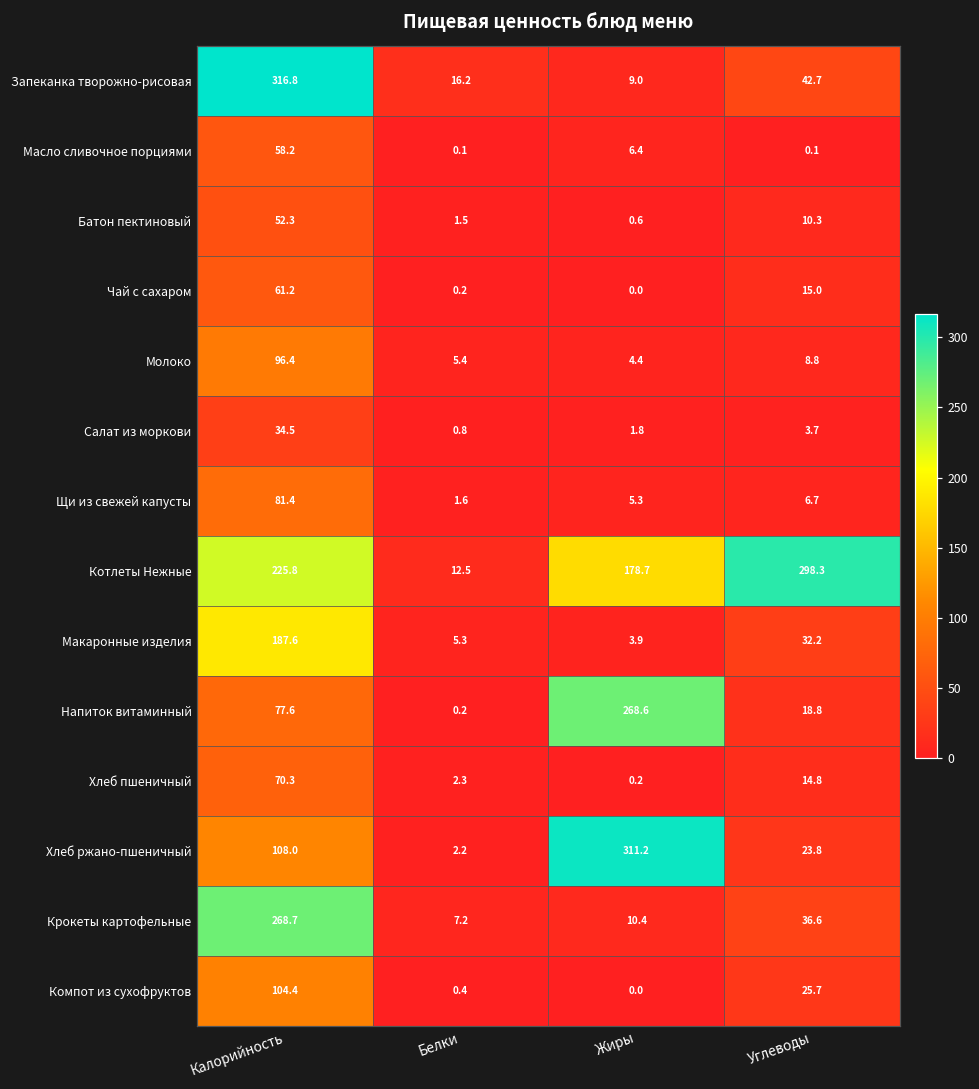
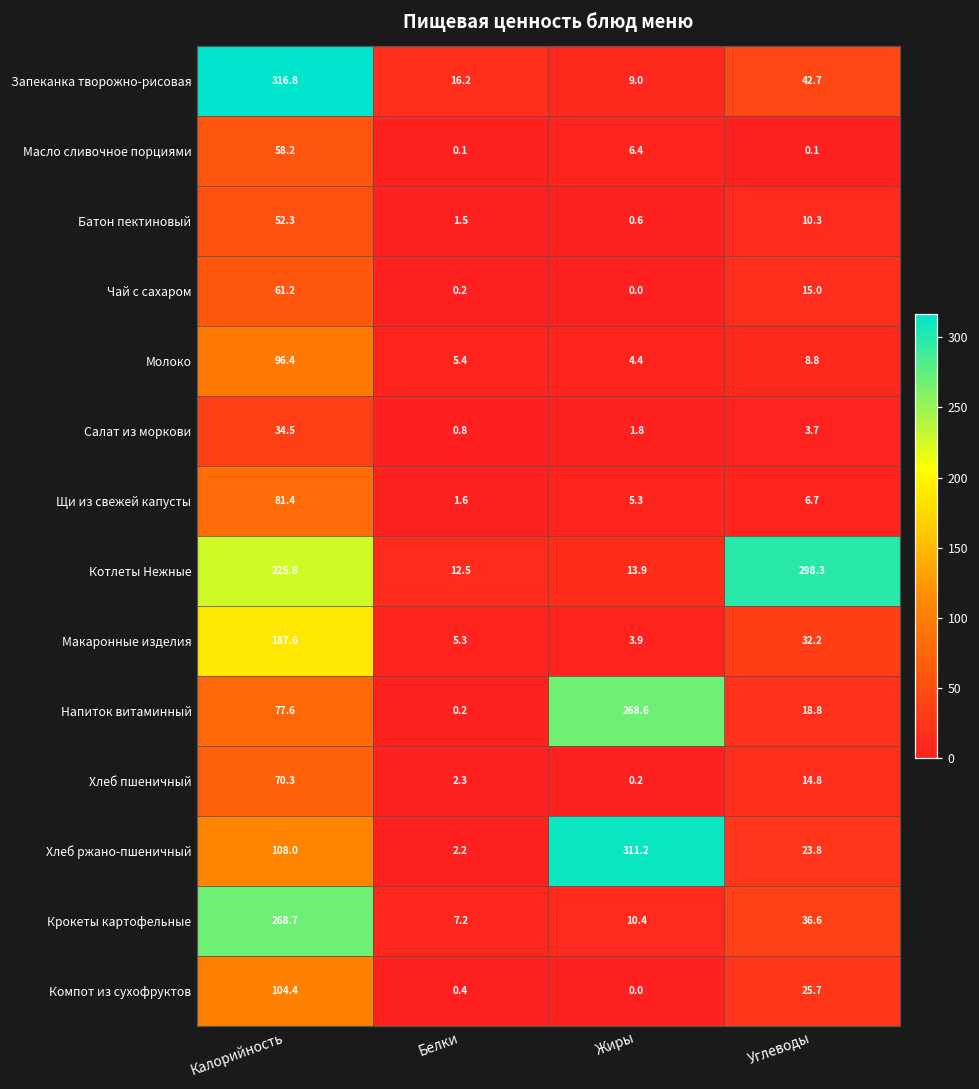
Котлеты Нежные, Жиры: 178.7 -> 13.9
